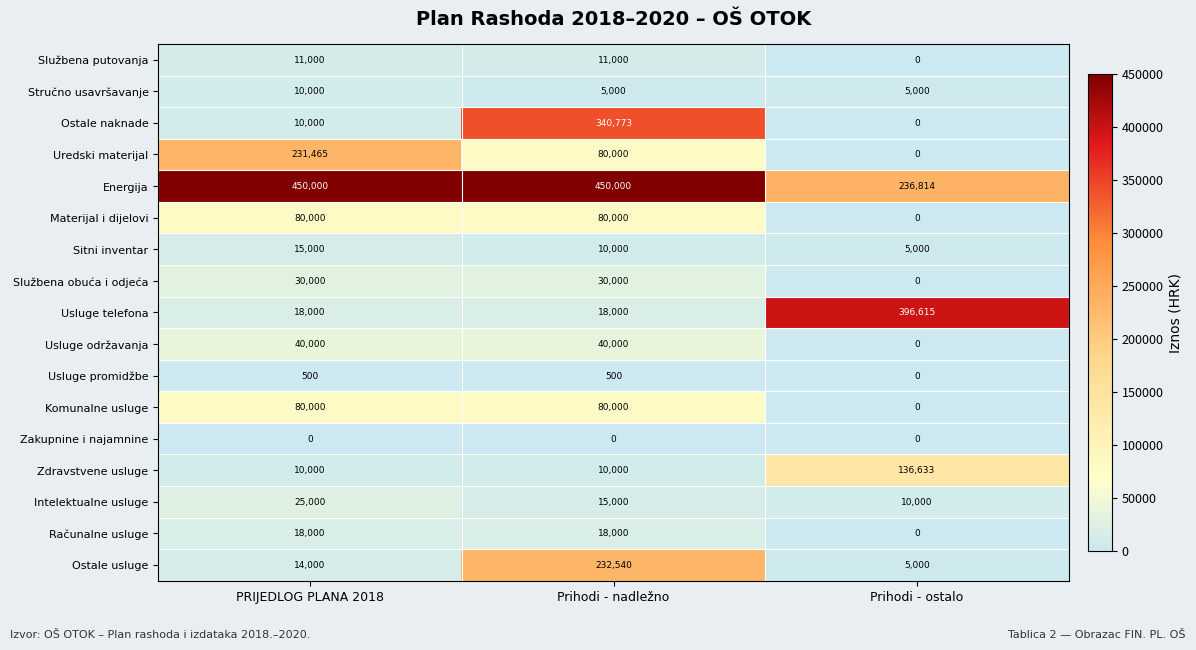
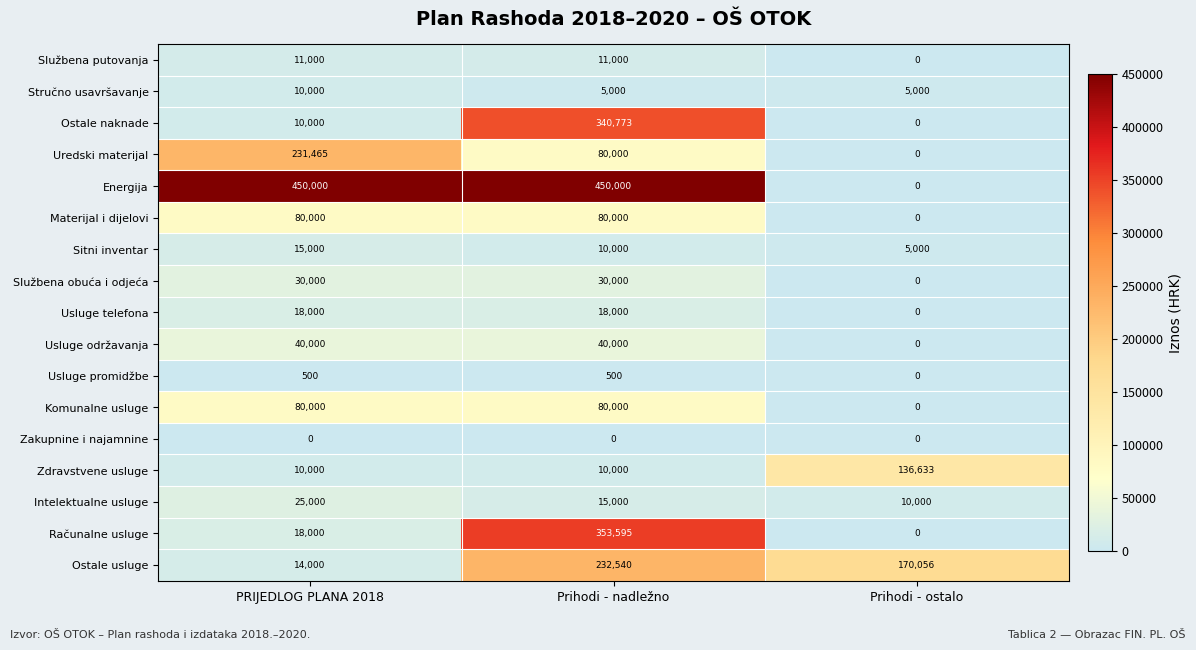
Energija, Prihodi - ostalo: 236,814 -> 0
Usluge telefona, Prihodi - ostalo: 396,615 -> 0
Računalne usluge, Prihodi - nadležno: 18,000 -> 353,595
Ostale usluge, Prihodi - ostalo: 5,000 -> 170,056
